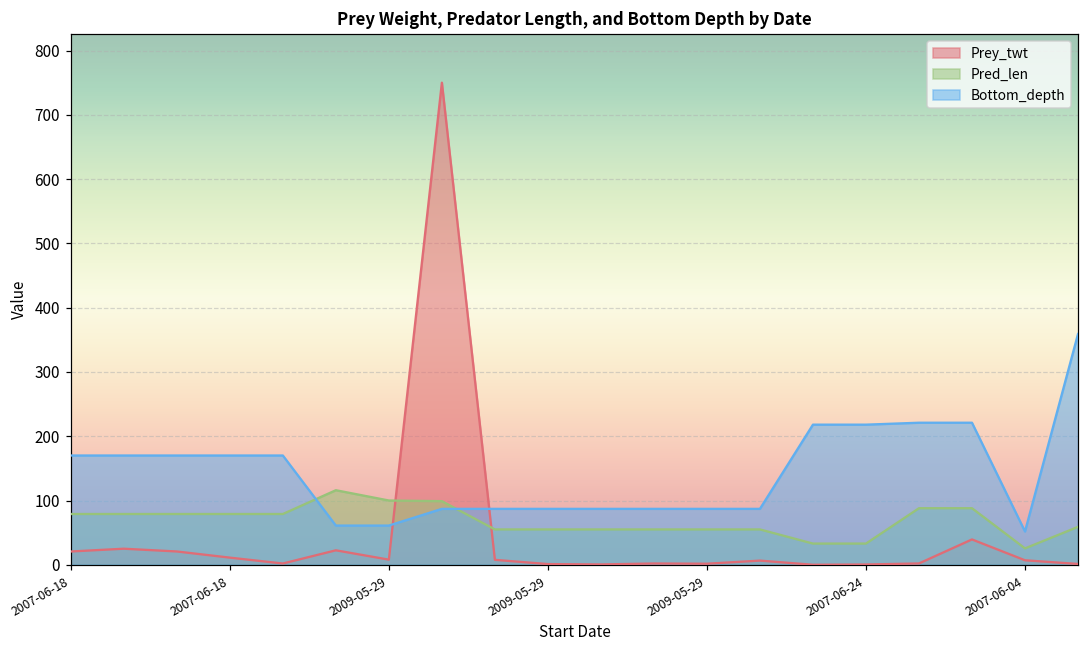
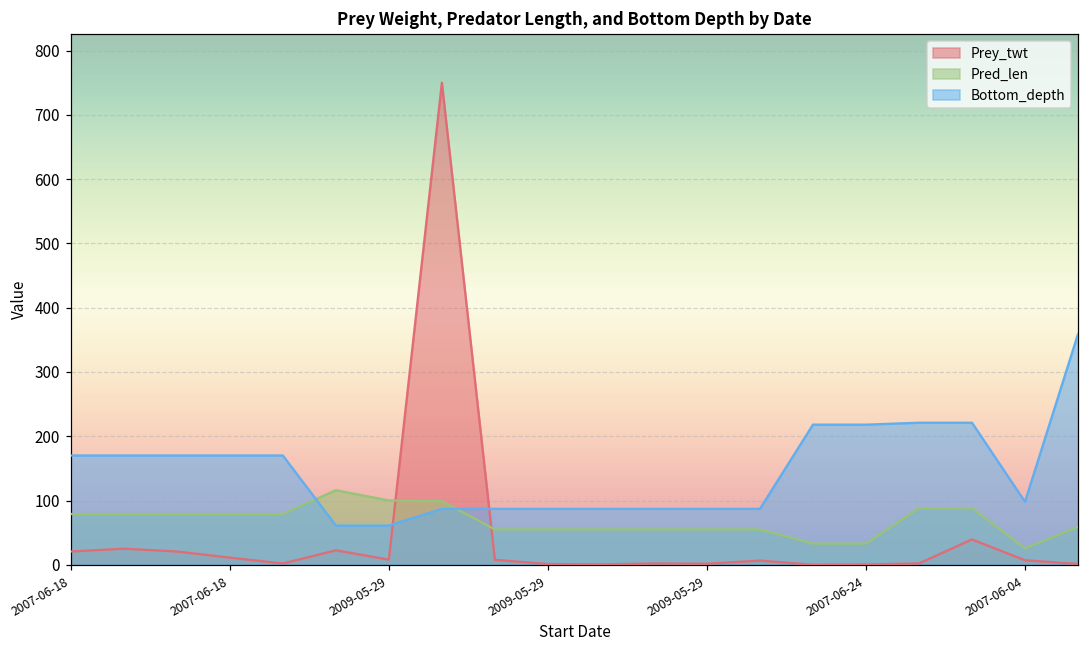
Bottom_depth, 2007-06-04: 50 -> 100
